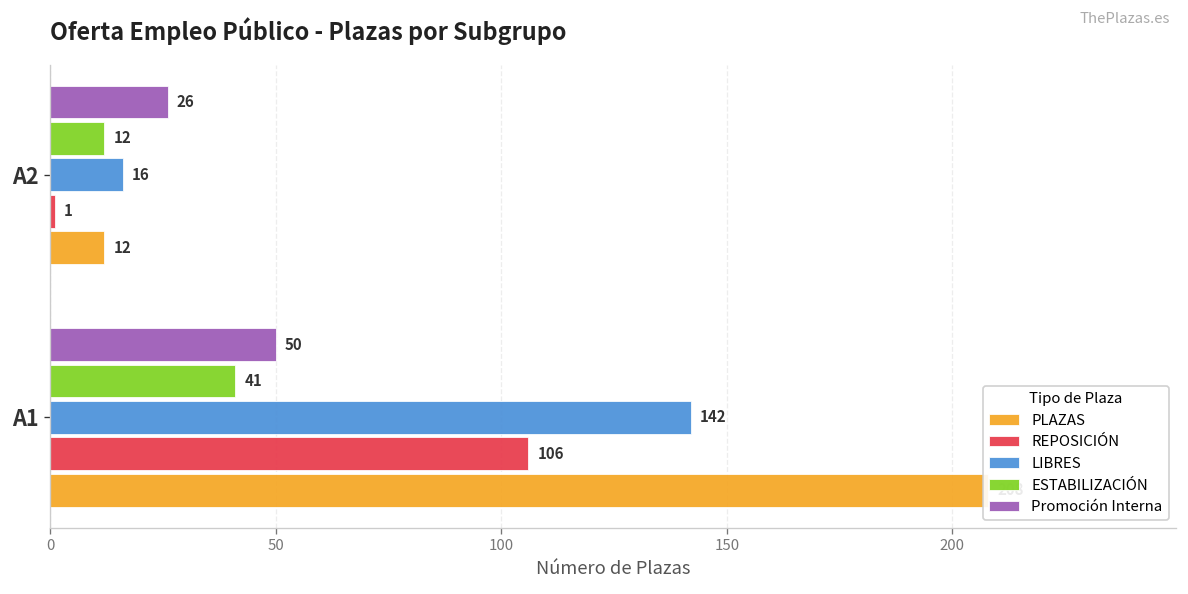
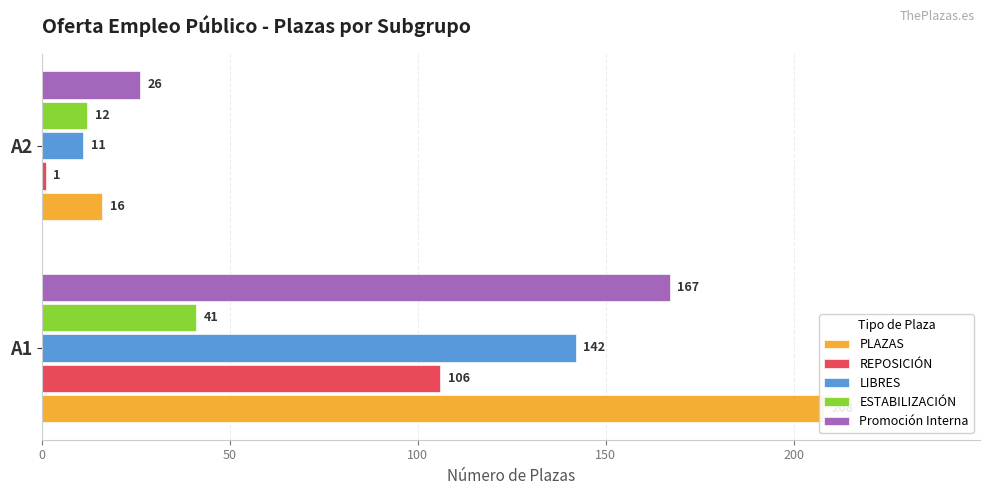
LIBRES, A2: 16 -> 11
PLAZAS, A2: 12 -> 16
Promoción Interna, A1: 50 -> 167
